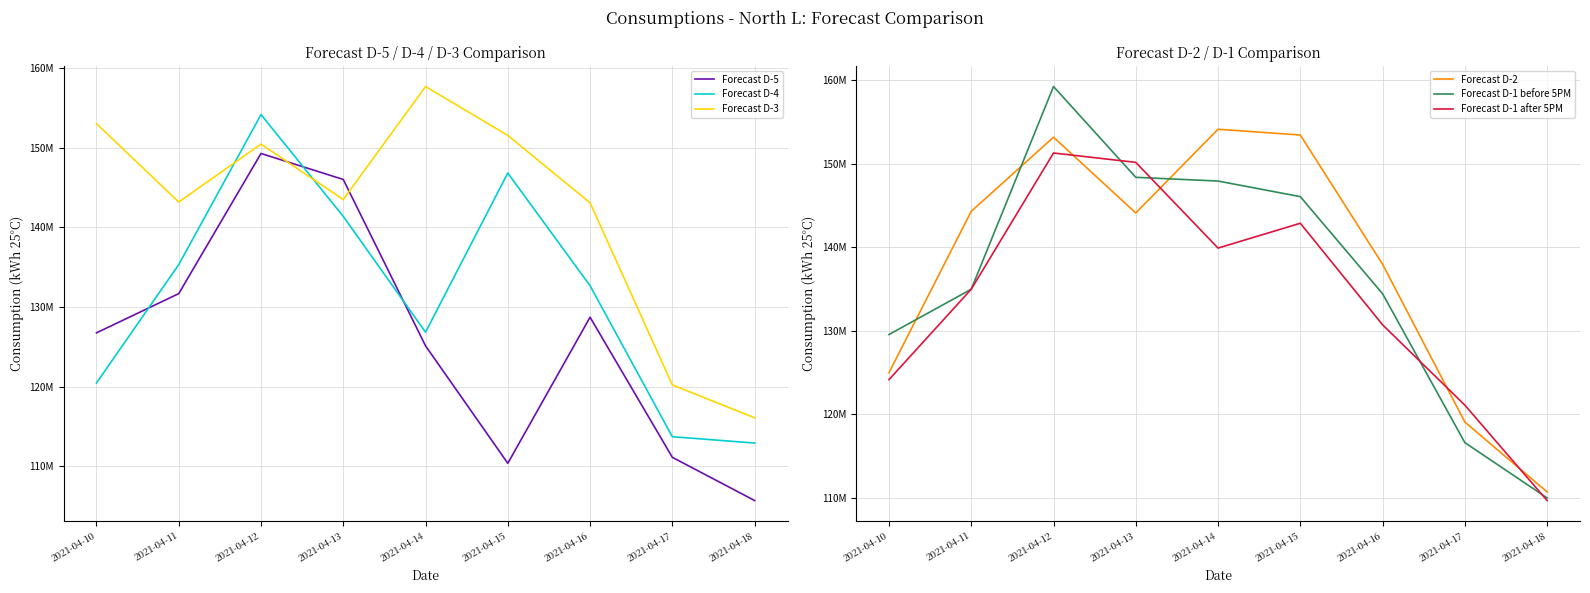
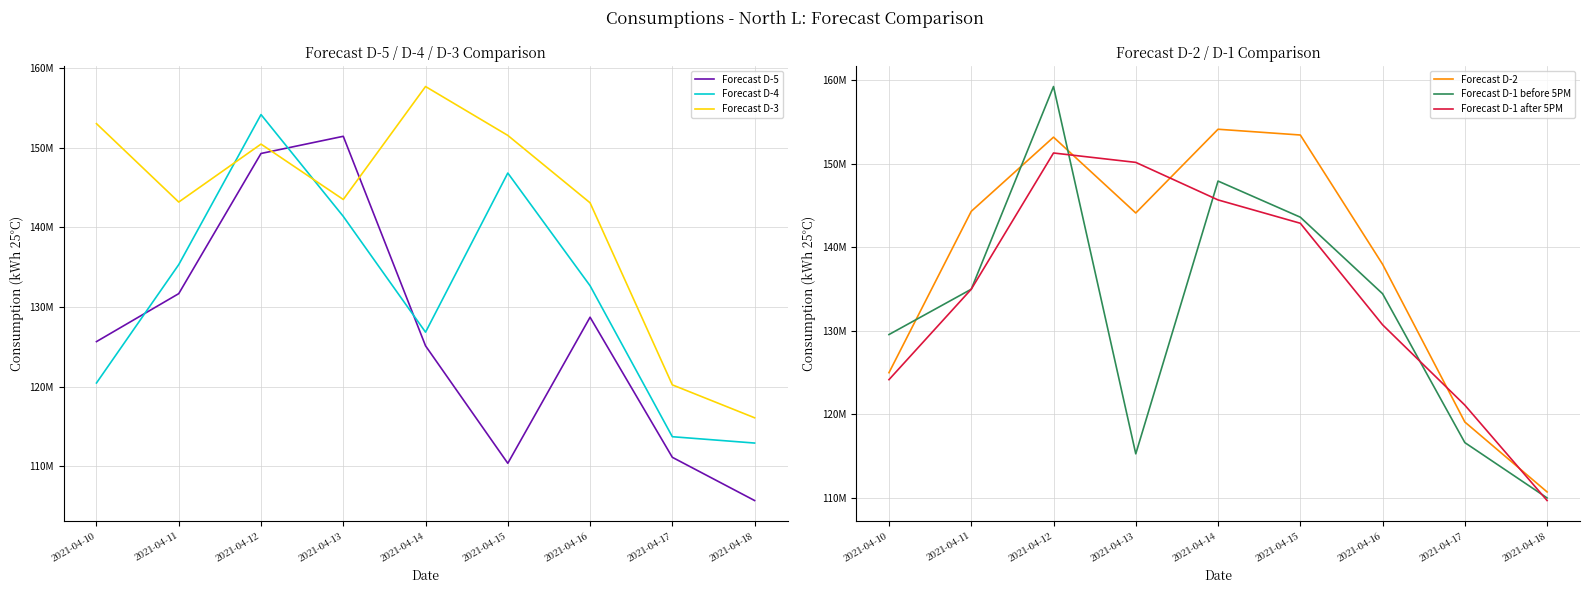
Forecast D-5 / D-4 / D-3 Comparison, Forecast D-5, 2021-04-10: 127000000 -> 126000000
Forecast D-5 / D-4 / D-3 Comparison, Forecast D-5, 2021-04-13: 146000000 -> 151000000
Forecast D-2 / D-1 Comparison, Forecast D-1 before 5PM, 2021-04-13: 148000000 -> 115000000
Forecast D-2 / D-1 Comparison, Forecast D-1 after 5PM, 2021-04-14: 140000000 -> 146000000
Forecast D-2 / D-1 Comparison, Forecast D-1 before 5PM, 2021-04-15: 146000000 -> 144000000
